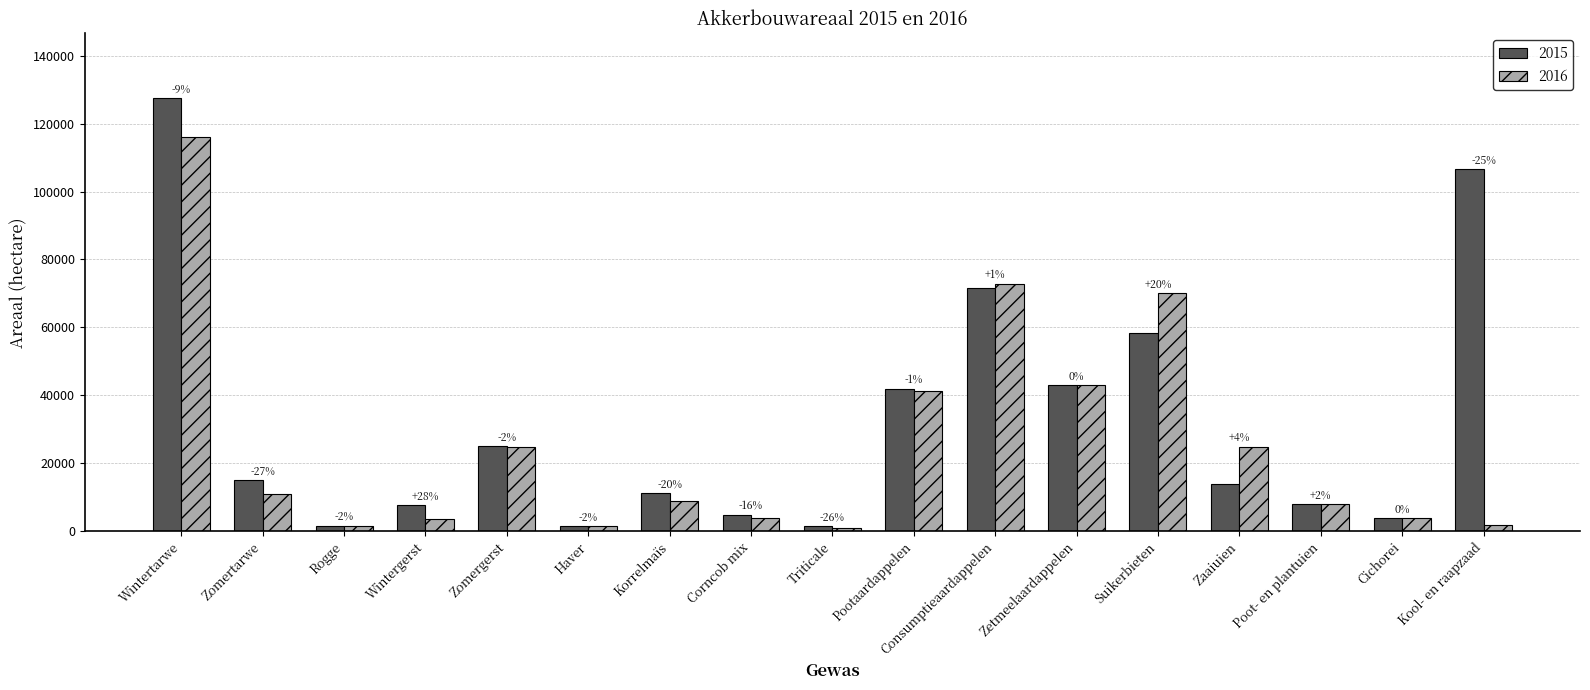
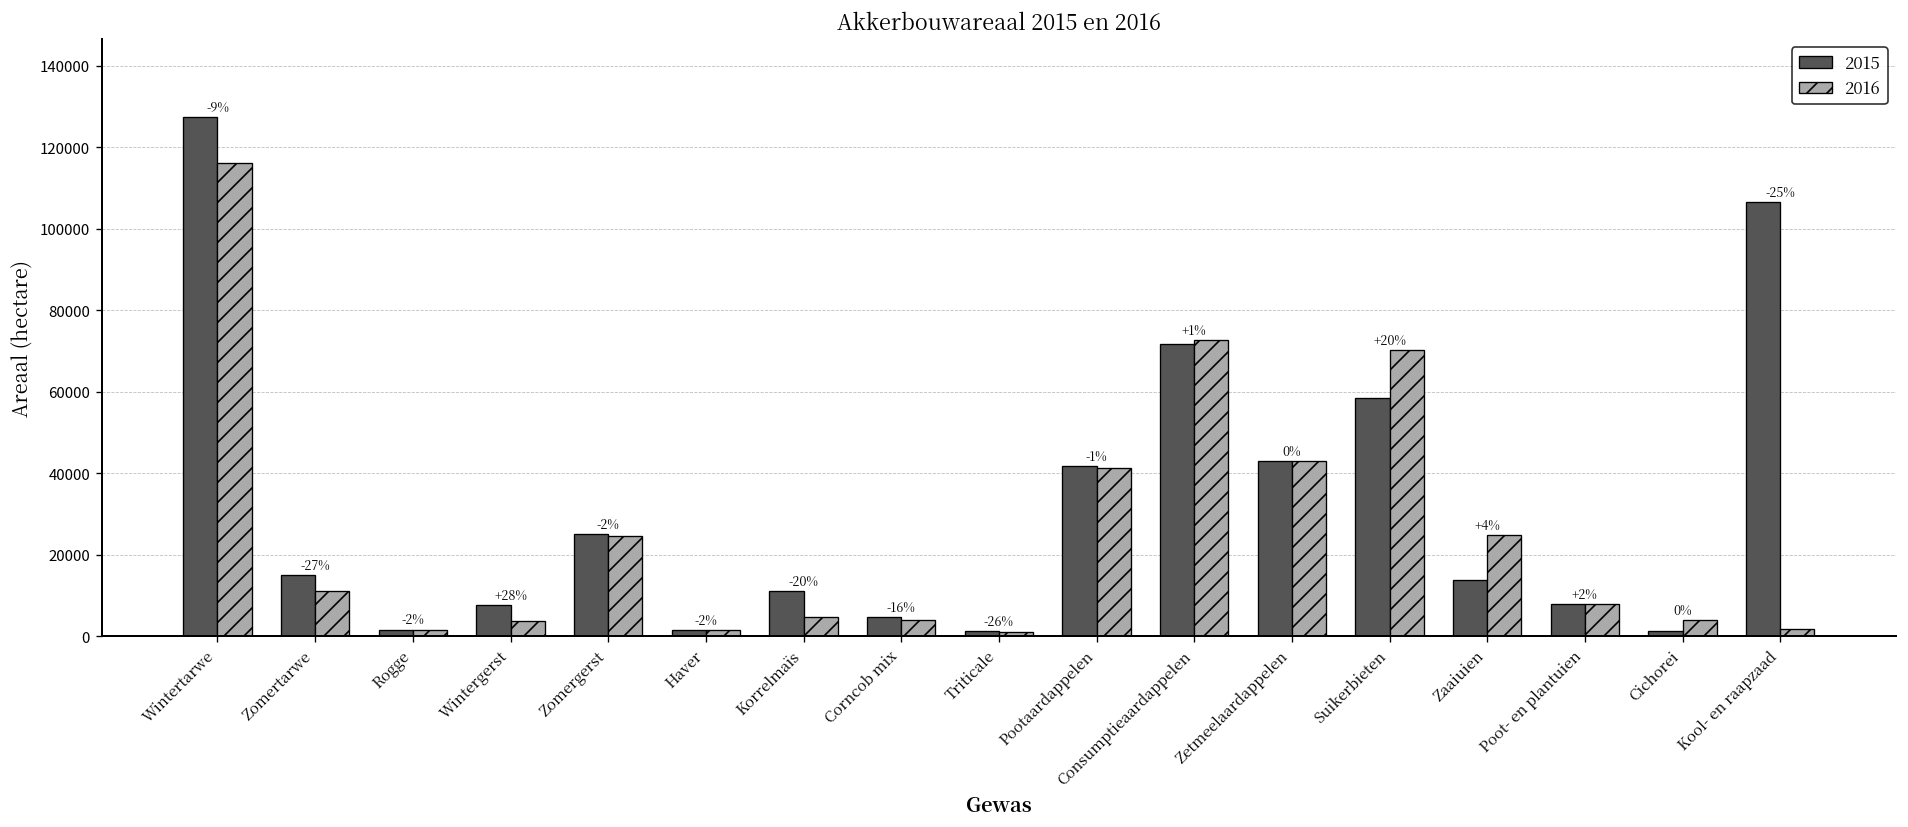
2016, Korrelmaïs: 9000 -> 5000
2015, Cichorei: 4000 -> 1000
